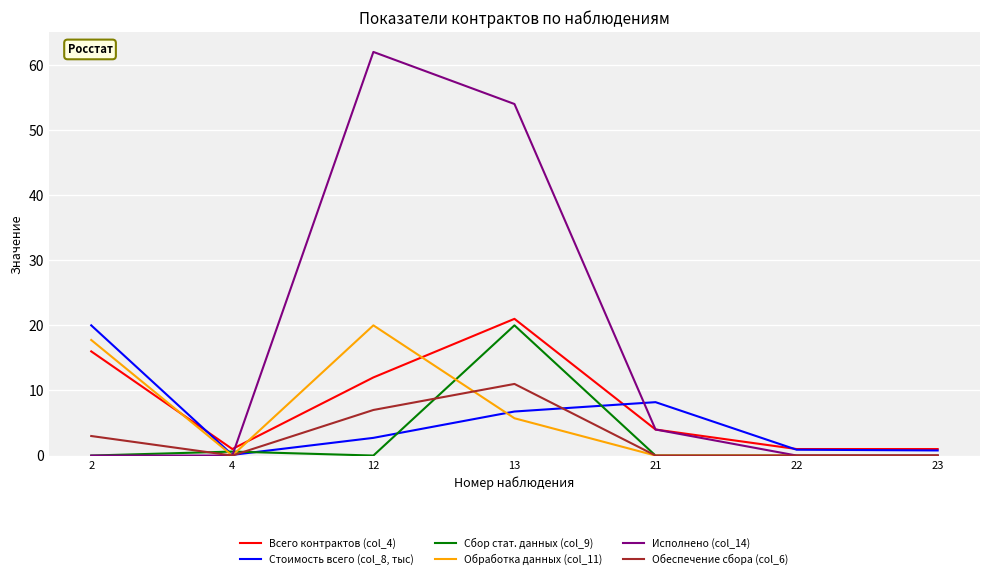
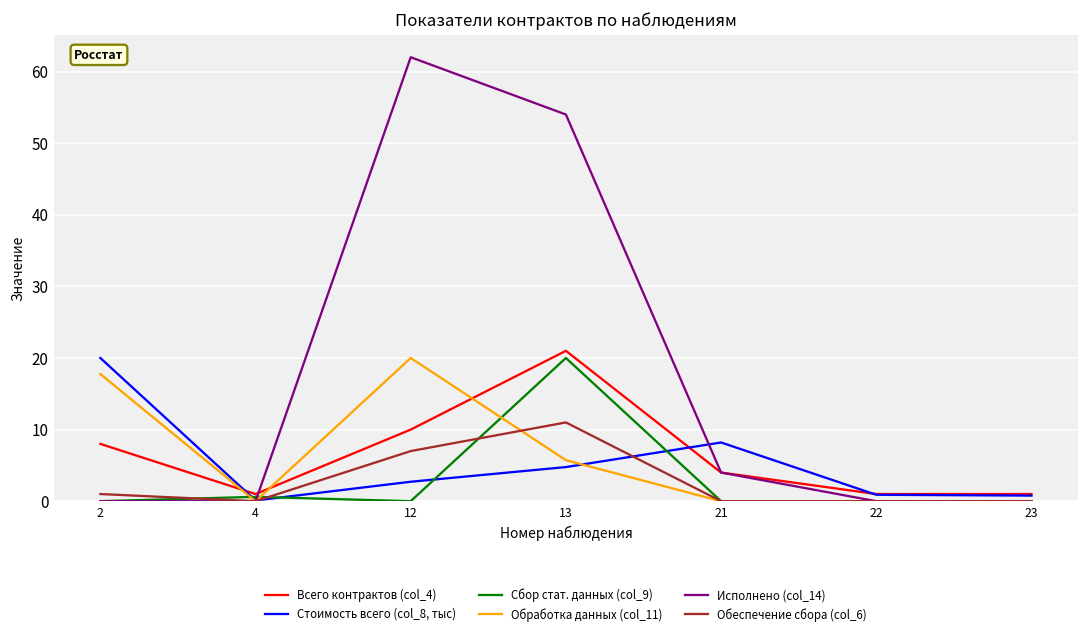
Всего контрактов (col_4), 2: 16 -> 8
Обеспечение сбора (col_6), 2: 3 -> 1
Всего контрактов (col_4), 12: 12 -> 10
Стоимость всего (col_8, тыс), 13: 7 -> 5
